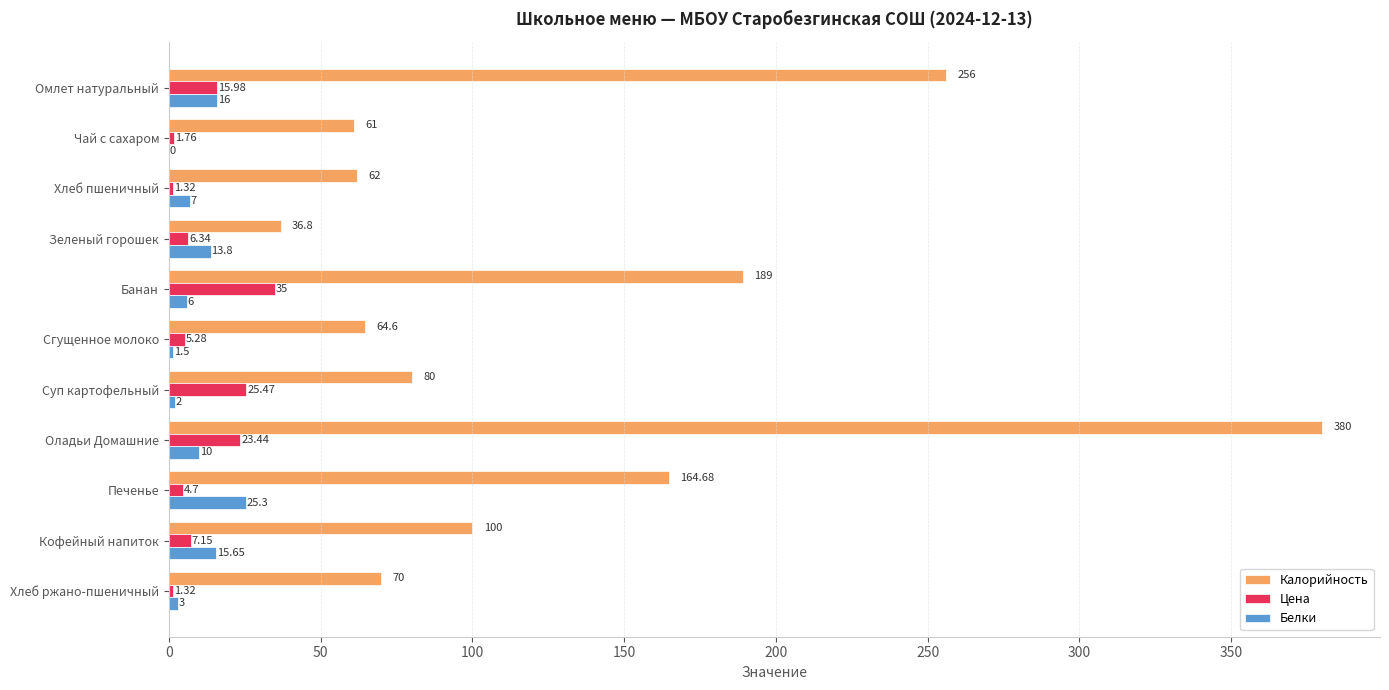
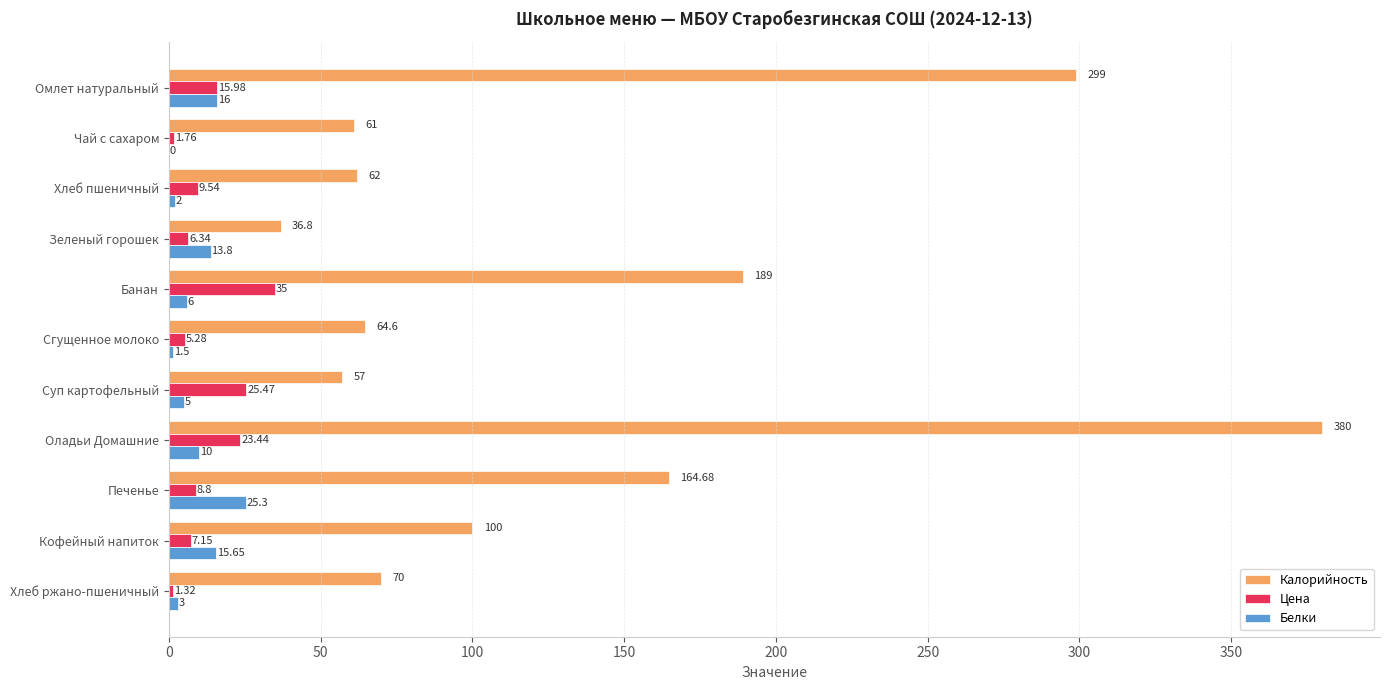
Калорийность, Омлет натуральный: 256 -> 299
Цена, Хлеб пшеничный: 1.32 -> 9.54
Белки, Хлеб пшеничный: 7 -> 2
Калорийность, Суп картофельный: 80 -> 57
Белки, Суп картофельный: 2 -> 5
Цена, Печенье: 4.7 -> 8.8
